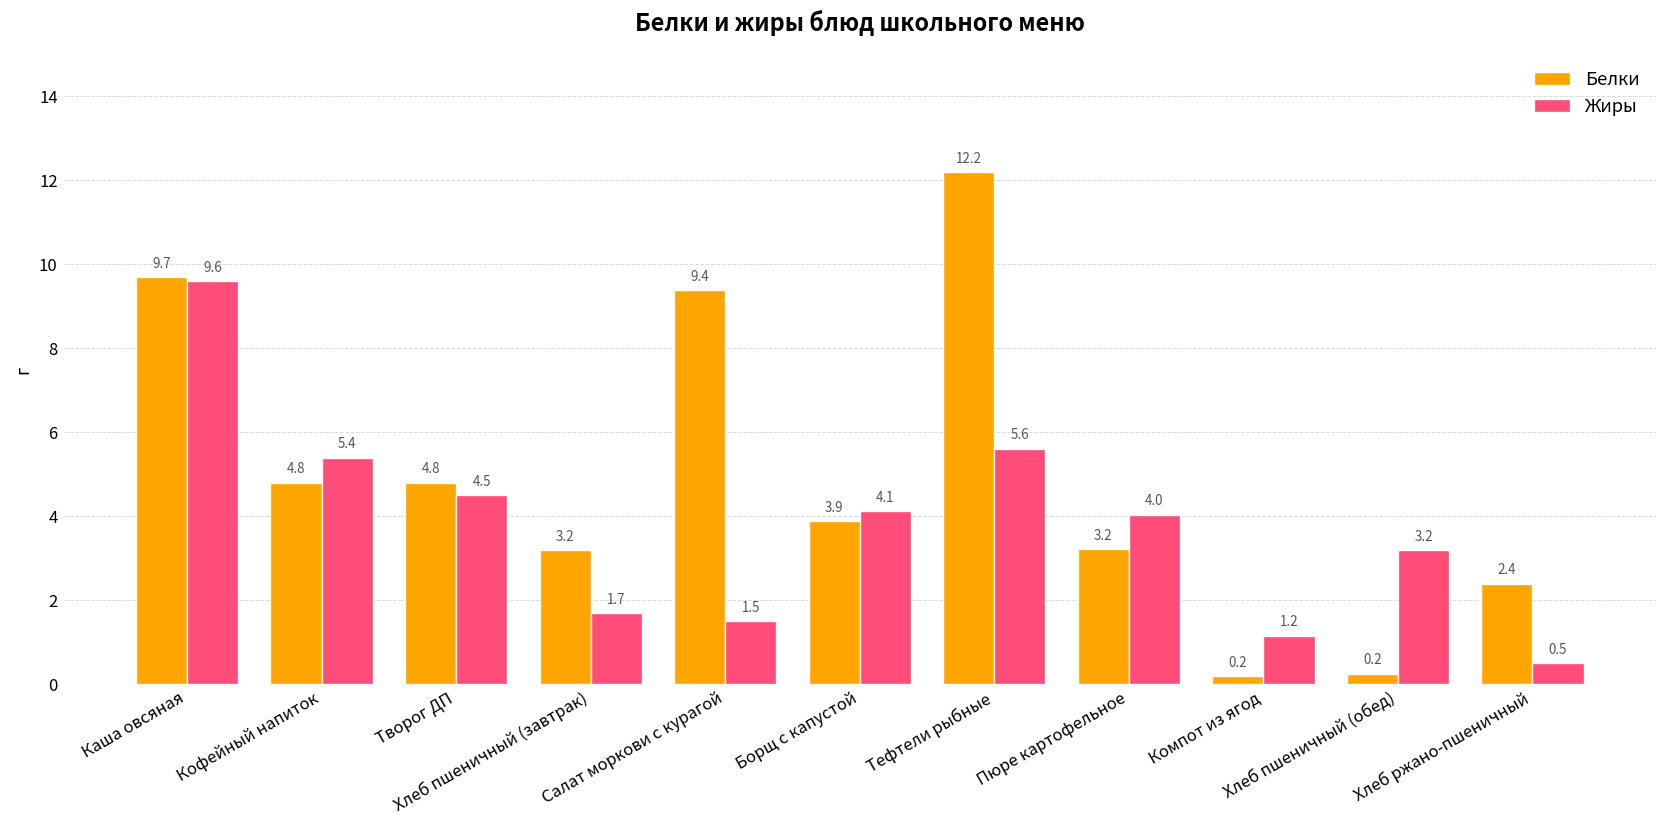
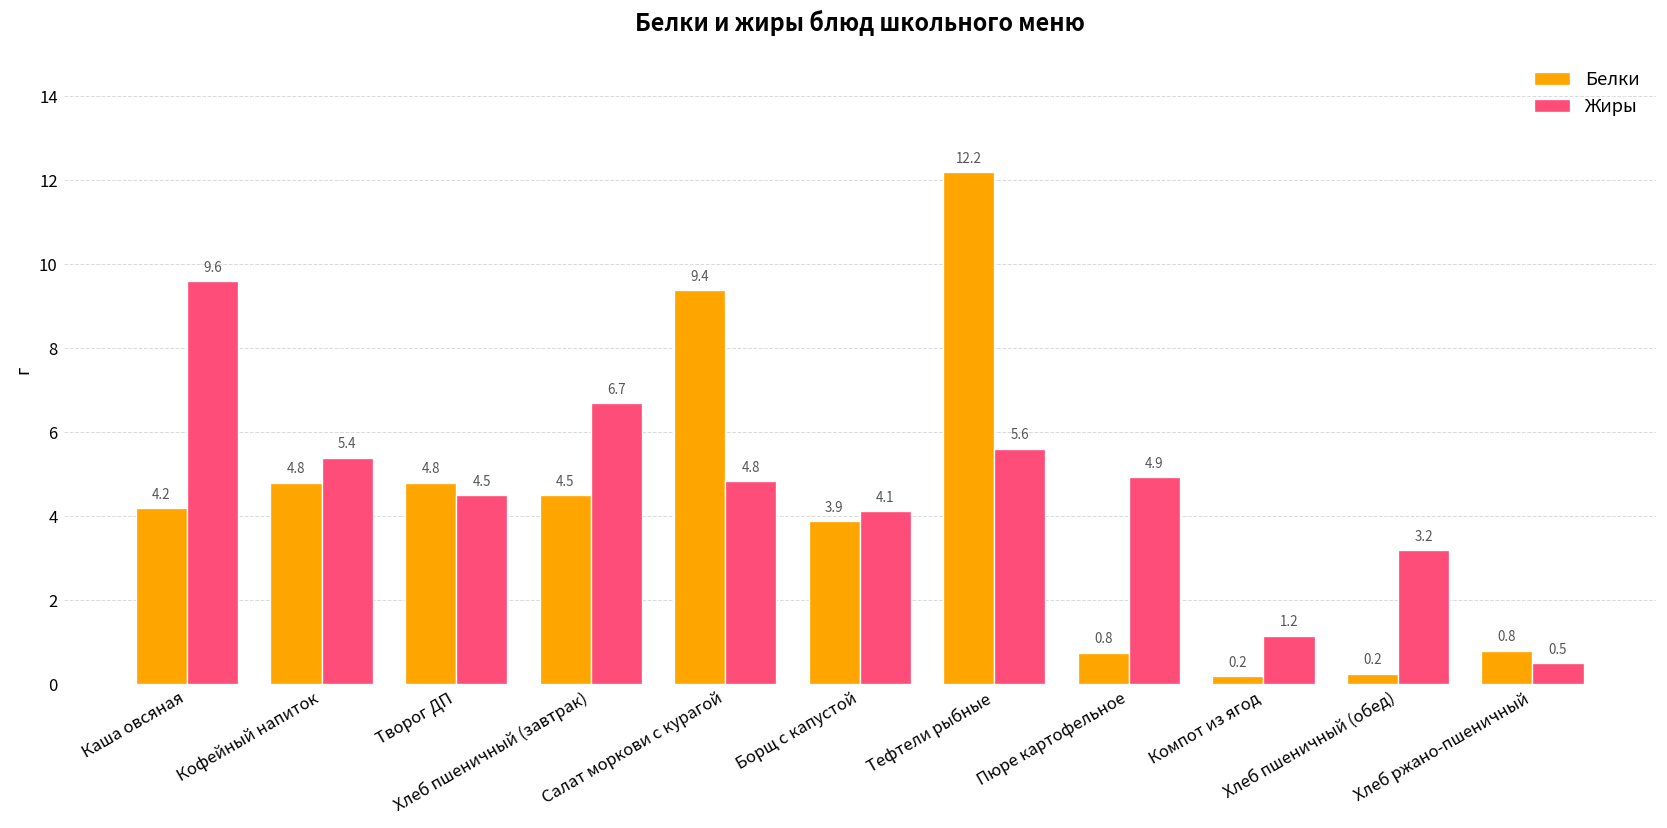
Белки, Каша овсяная: 9.7 -> 4.2
Белки, Хлеб пшеничный (завтрак): 3.2 -> 4.5
Жиры, Хлеб пшеничный (завтрак): 1.7 -> 6.7
Жиры, Салат моркови с курагой: 1.5 -> 4.8
Белки, Пюре картофельное: 3.2 -> 0.8
Жиры, Пюре картофельное: 4.0 -> 4.9
Белки, Хлеб ржано-пшеничный: 2.4 -> 0.8
